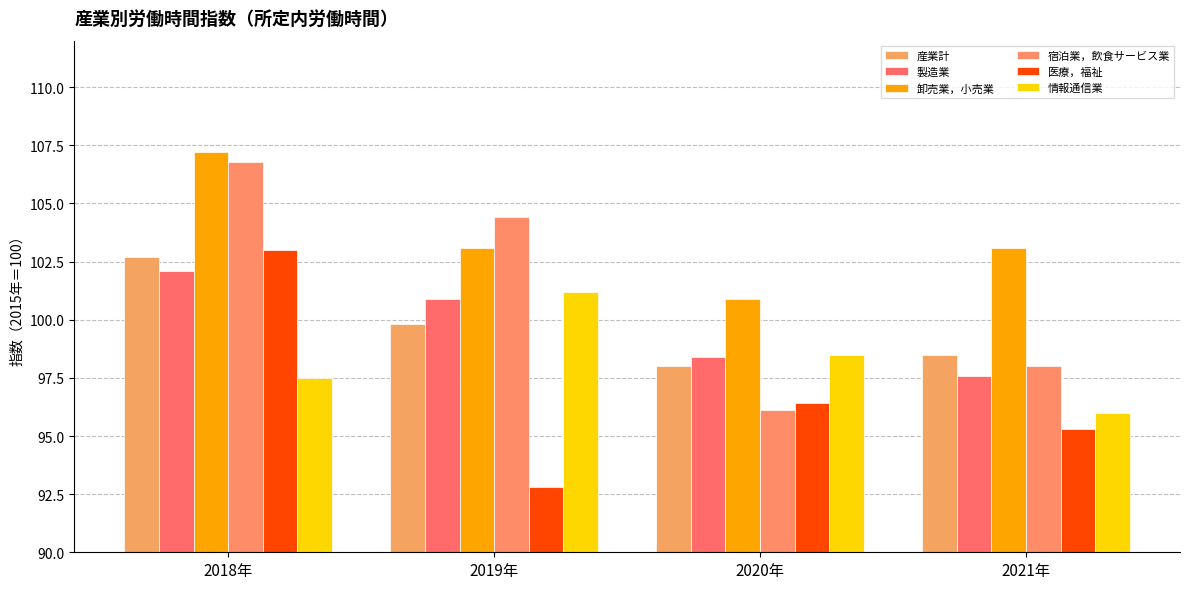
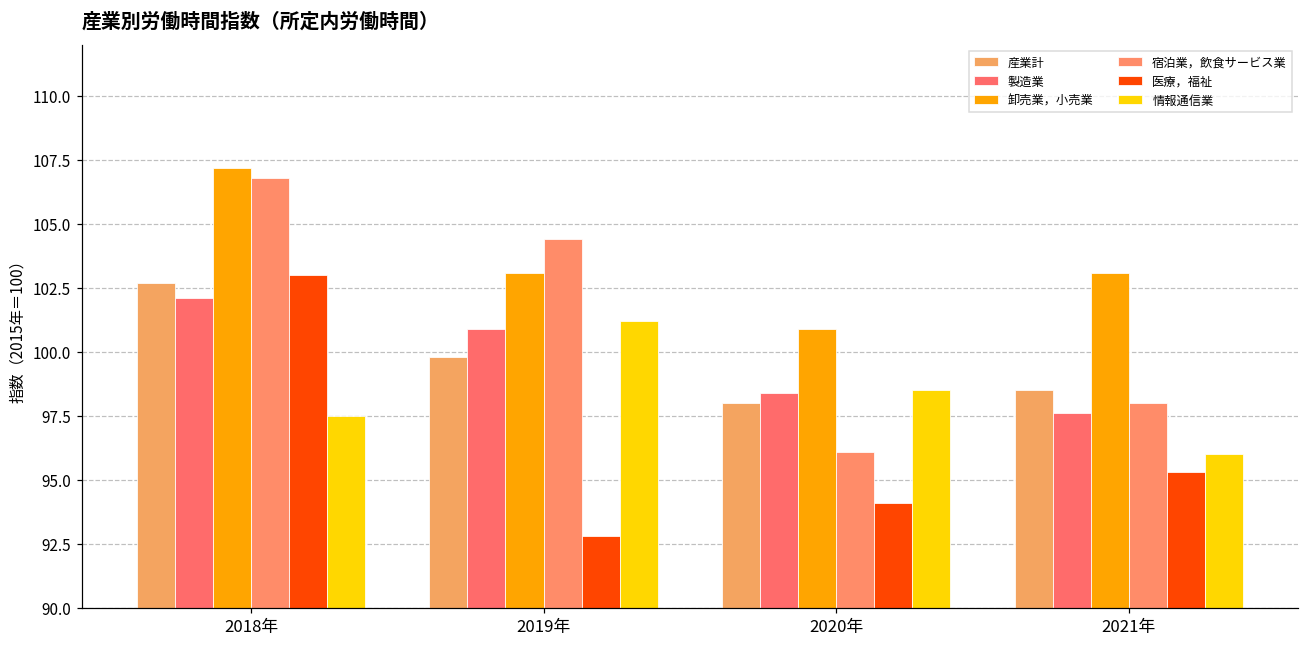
医療，福祉, 2020年: 96.4 -> 94.1
